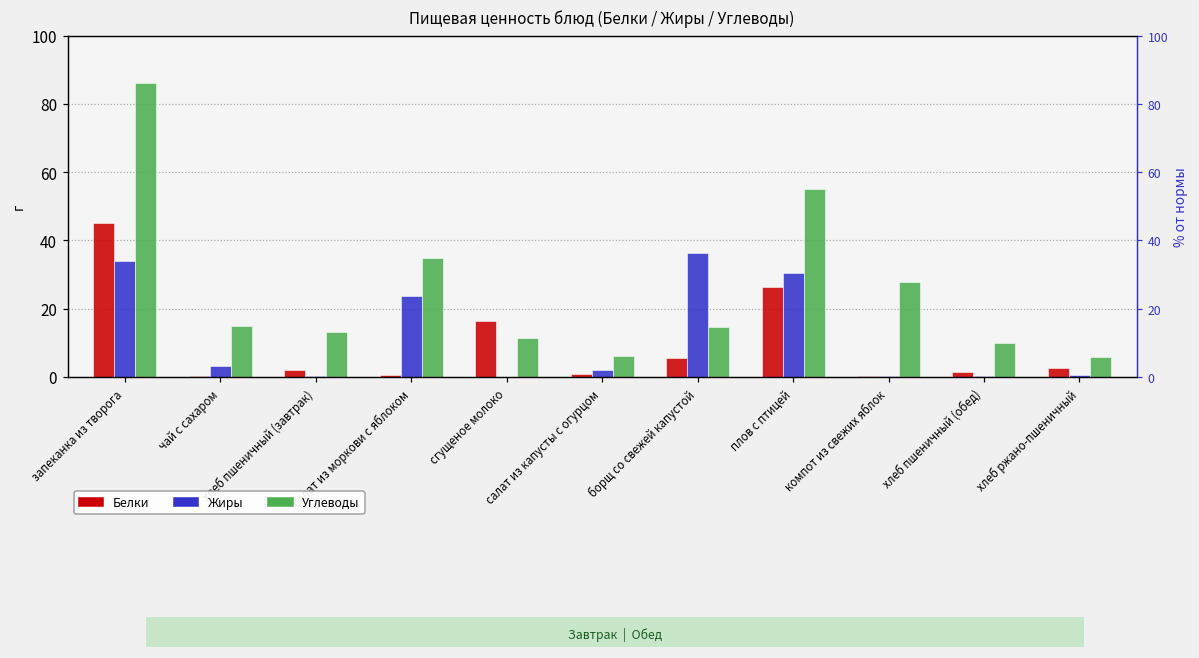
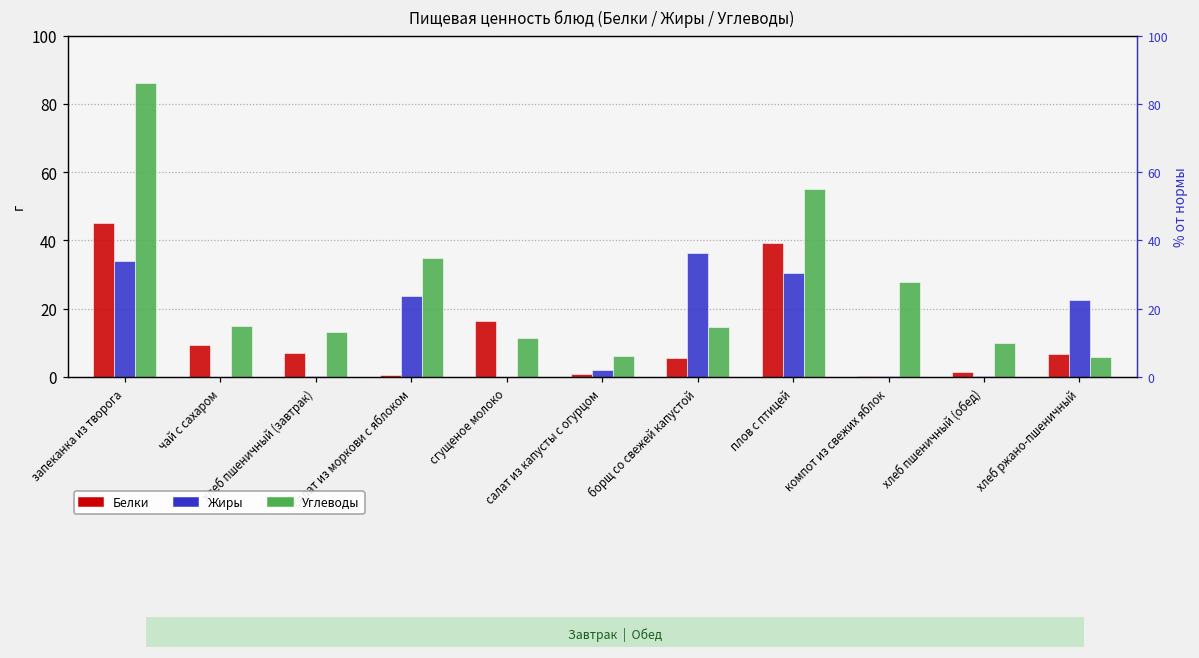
Белки, чай с сахаром: 0 -> 9
Жиры, чай с сахаром: 3 -> 0
Белки, хлеб пшеничный (завтрак): 2 -> 7
Белки, плов с птицей: 26 -> 39
Белки, хлеб ржано-пшеничный: 3 -> 7
Жиры, хлеб ржано-пшеничный: 0 -> 22
